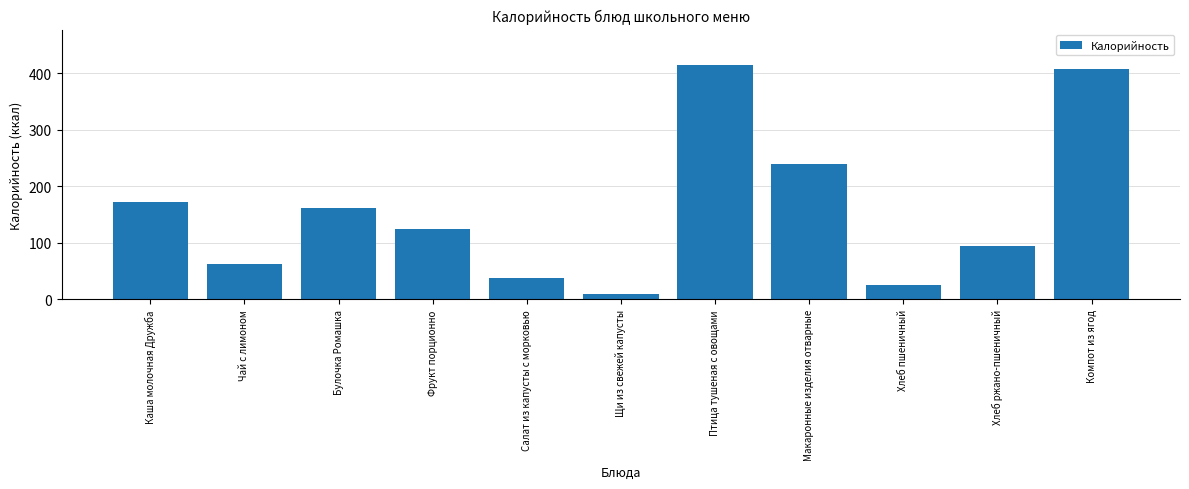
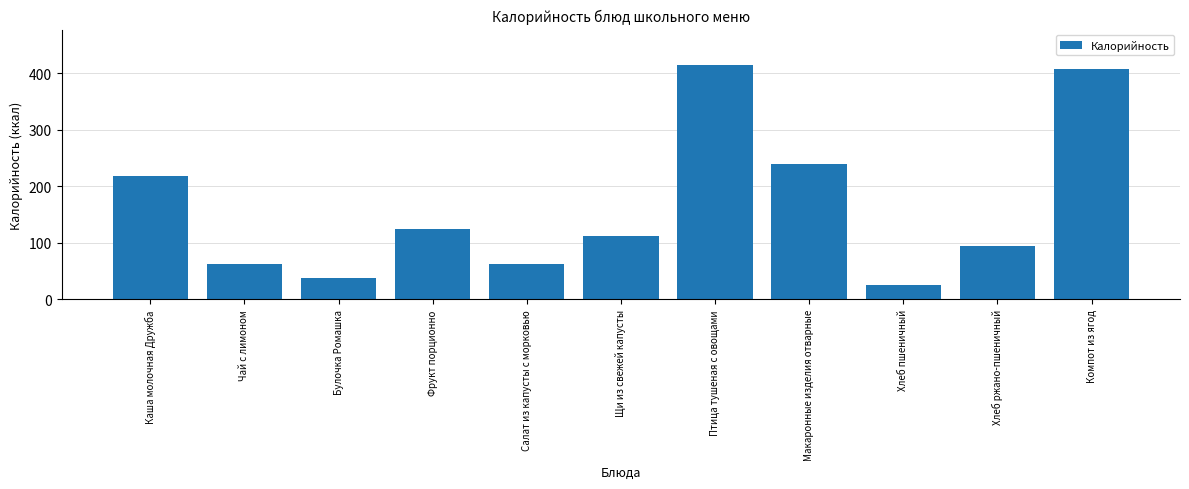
Каша молочная Дружба: 170 -> 220
Булочка Ромашка: 160 -> 40
Салат из капусты с морковью: 40 -> 60
Щи из свежей капусты: 10 -> 110
